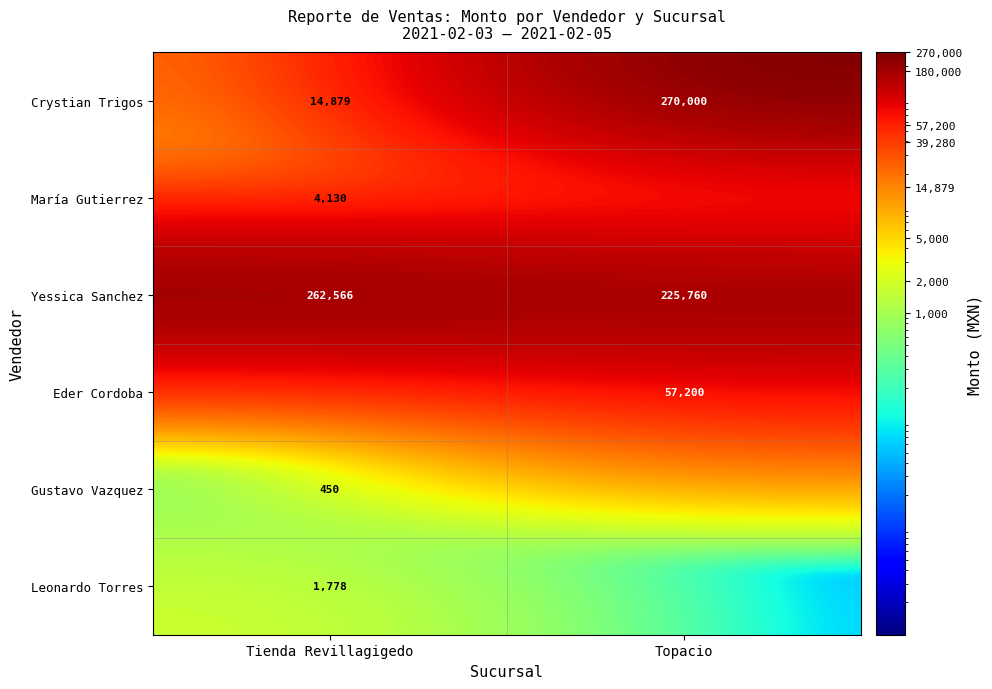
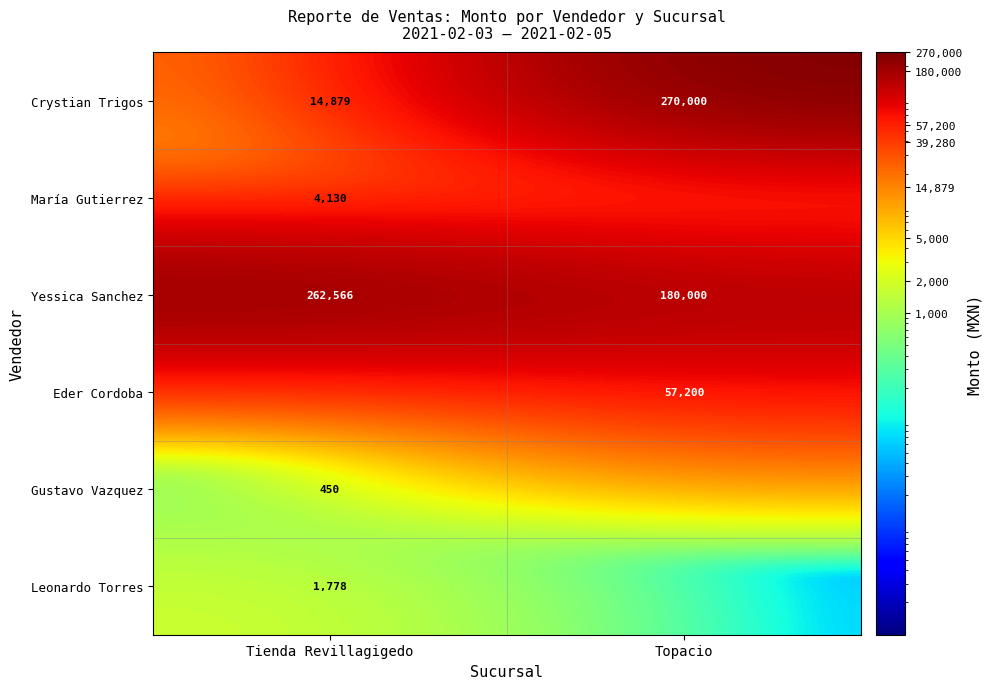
Yessica Sanchez, Topacio: 225,760 -> 180,000
